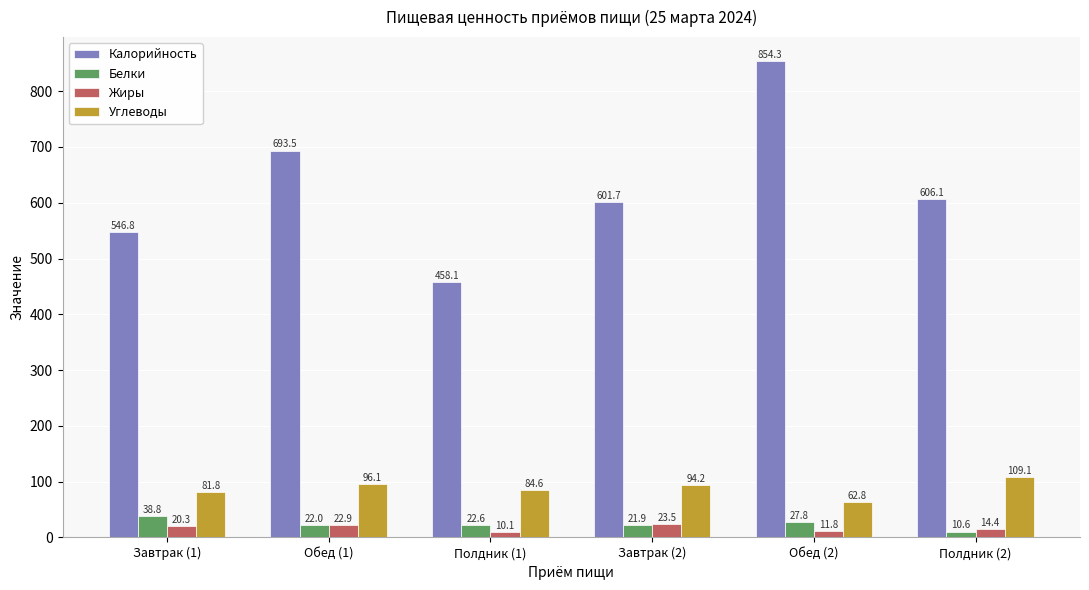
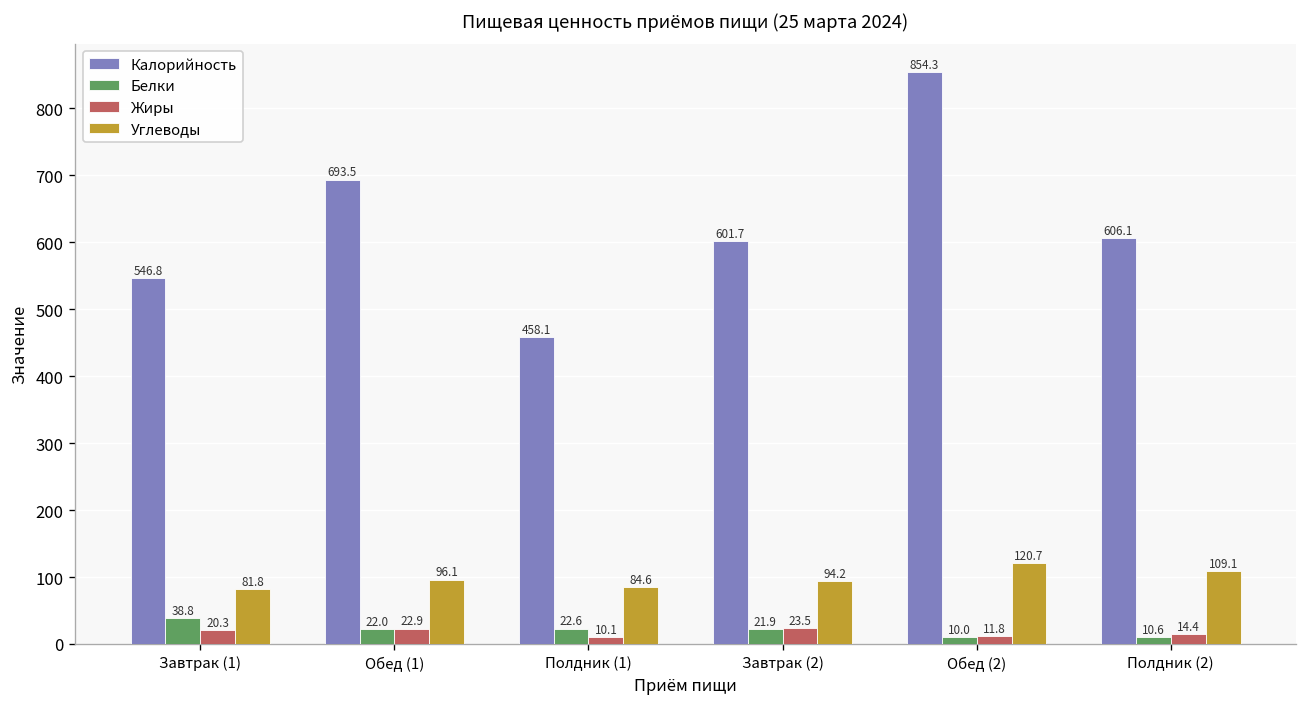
Белки, Обед (2): 27.8 -> 10.0
Углеводы, Обед (2): 62.8 -> 120.7
